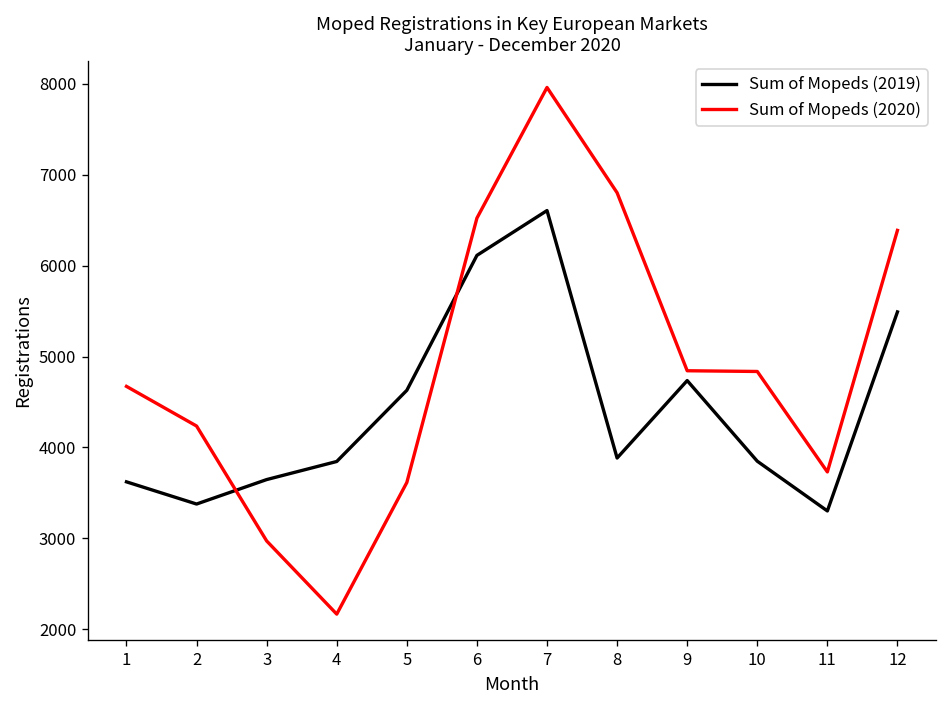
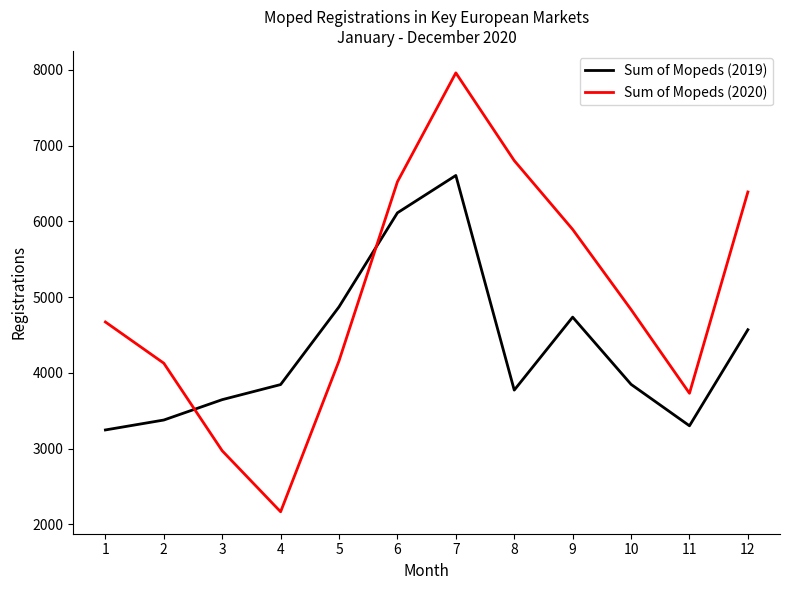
Sum of Mopeds (2019), 1: 3600 -> 3200
Sum of Mopeds (2020), 2: 4200 -> 4100
Sum of Mopeds (2019), 5: 4600 -> 4900
Sum of Mopeds (2020), 5: 3600 -> 4200
Sum of Mopeds (2019), 8: 3900 -> 3800
Sum of Mopeds (2020), 9: 4800 -> 5900
Sum of Mopeds (2019), 12: 5500 -> 4600
